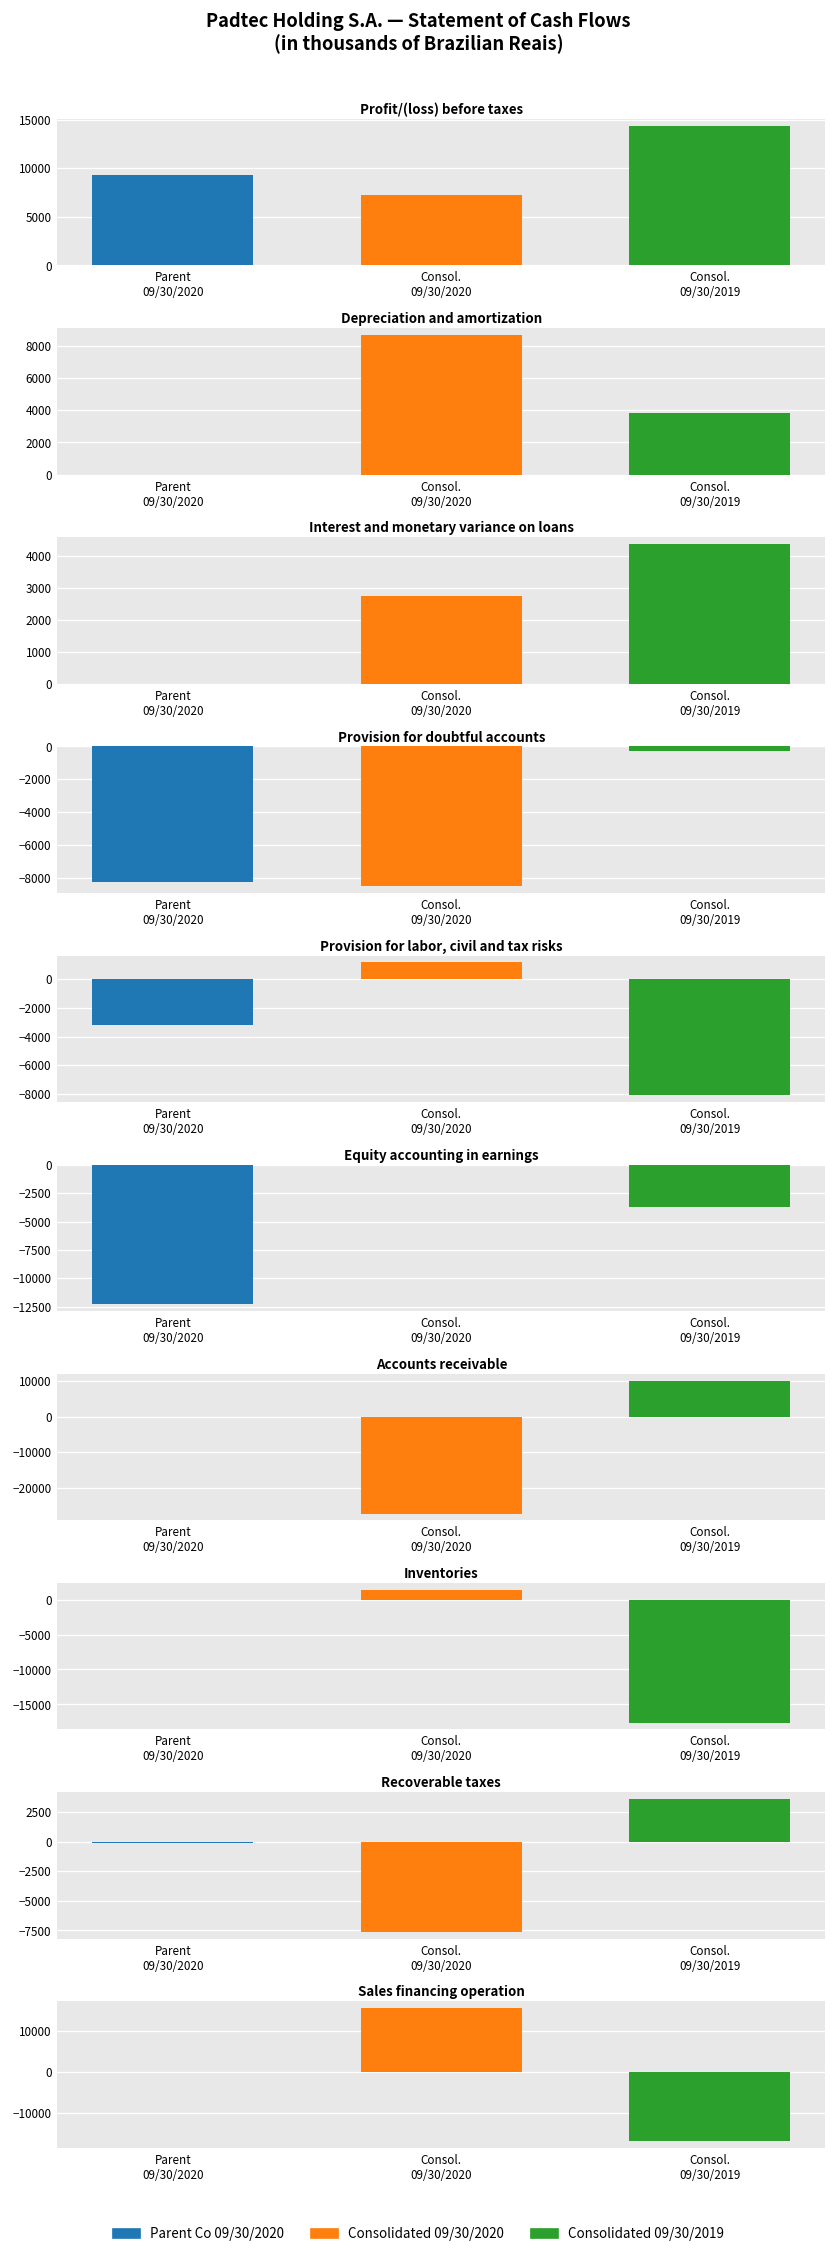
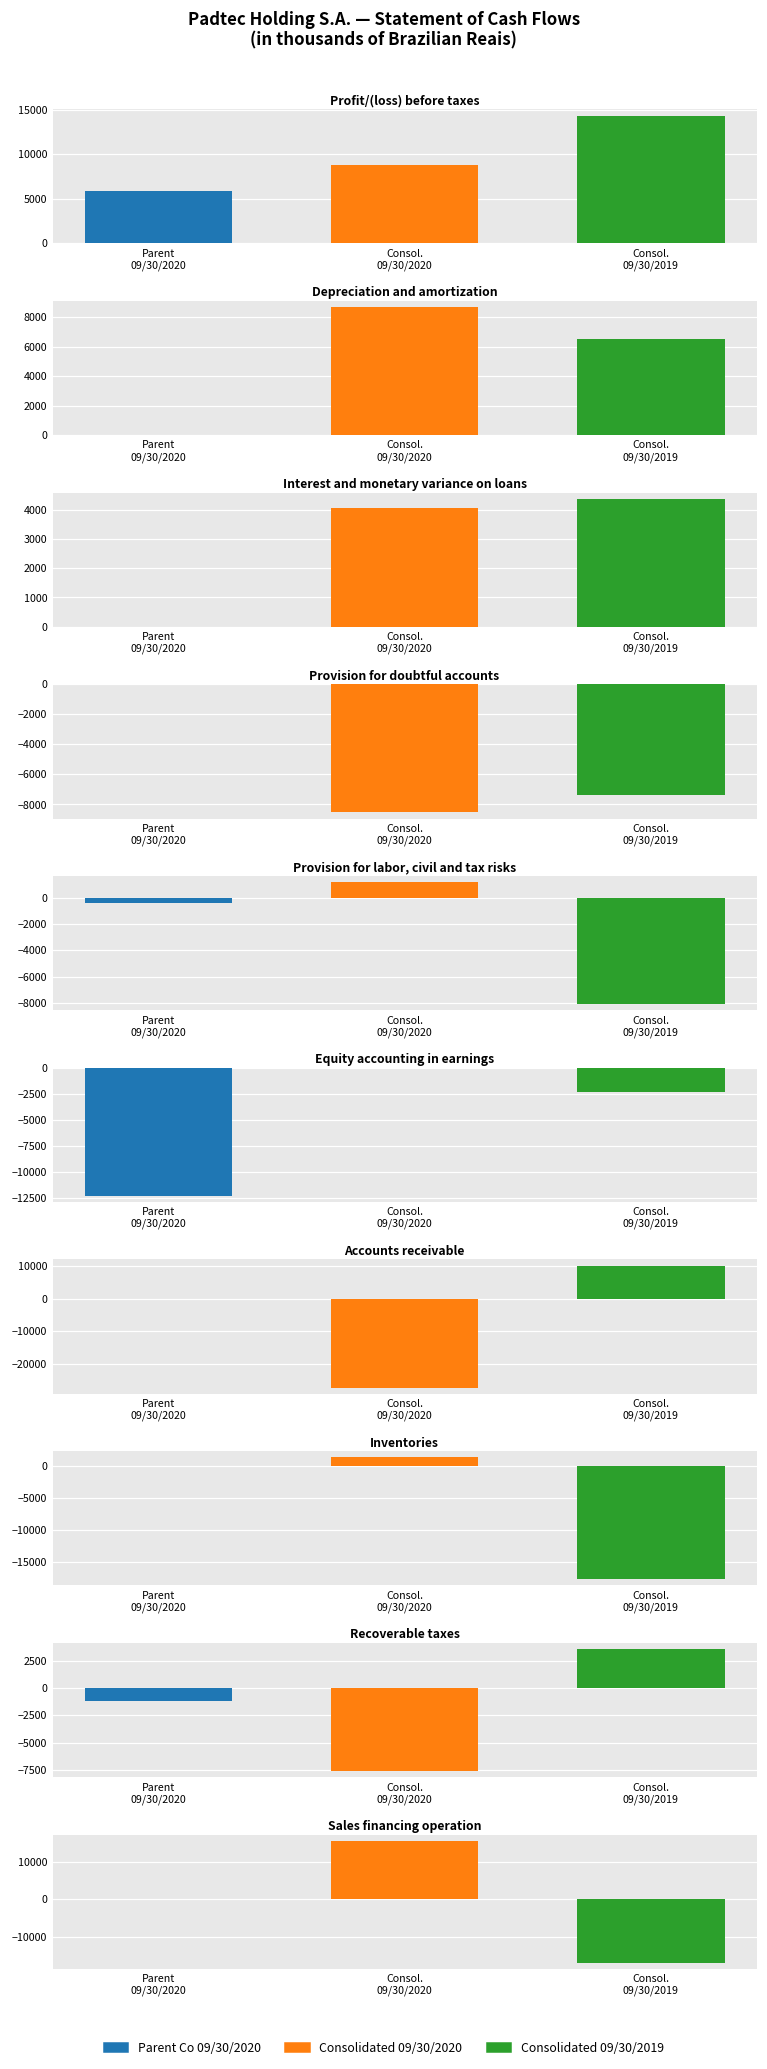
Profit/(loss) before taxes, Parent 09/30/2020: 9000 -> 6000
Profit/(loss) before taxes, Consol. 09/30/2020: 7000 -> 9000
Depreciation and amortization, Consol. 09/30/2019: 3900 -> 6600
Interest and monetary variance on loans, Consol. 09/30/2020: 2700 -> 4100
Provision for doubtful accounts, Parent 09/30/2020: -8300 -> 0
Provision for doubtful accounts, Consol. 09/30/2019: -300 -> -7300
Provision for labor, civil and tax risks, Parent 09/30/2020: -3200 -> -400
Equity accounting in earnings, Consol. 09/30/2019: -4000 -> -2000
Recoverable taxes, Parent 09/30/2020: 0 -> -1000
